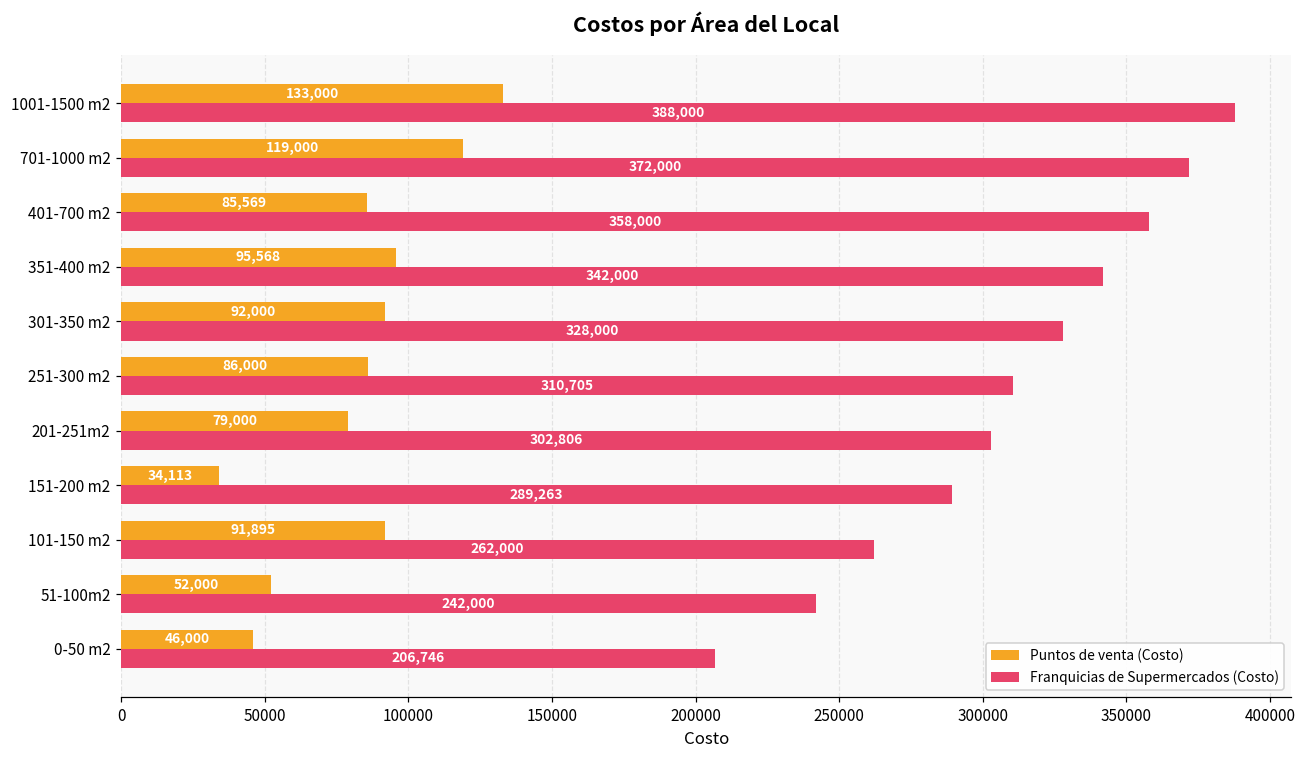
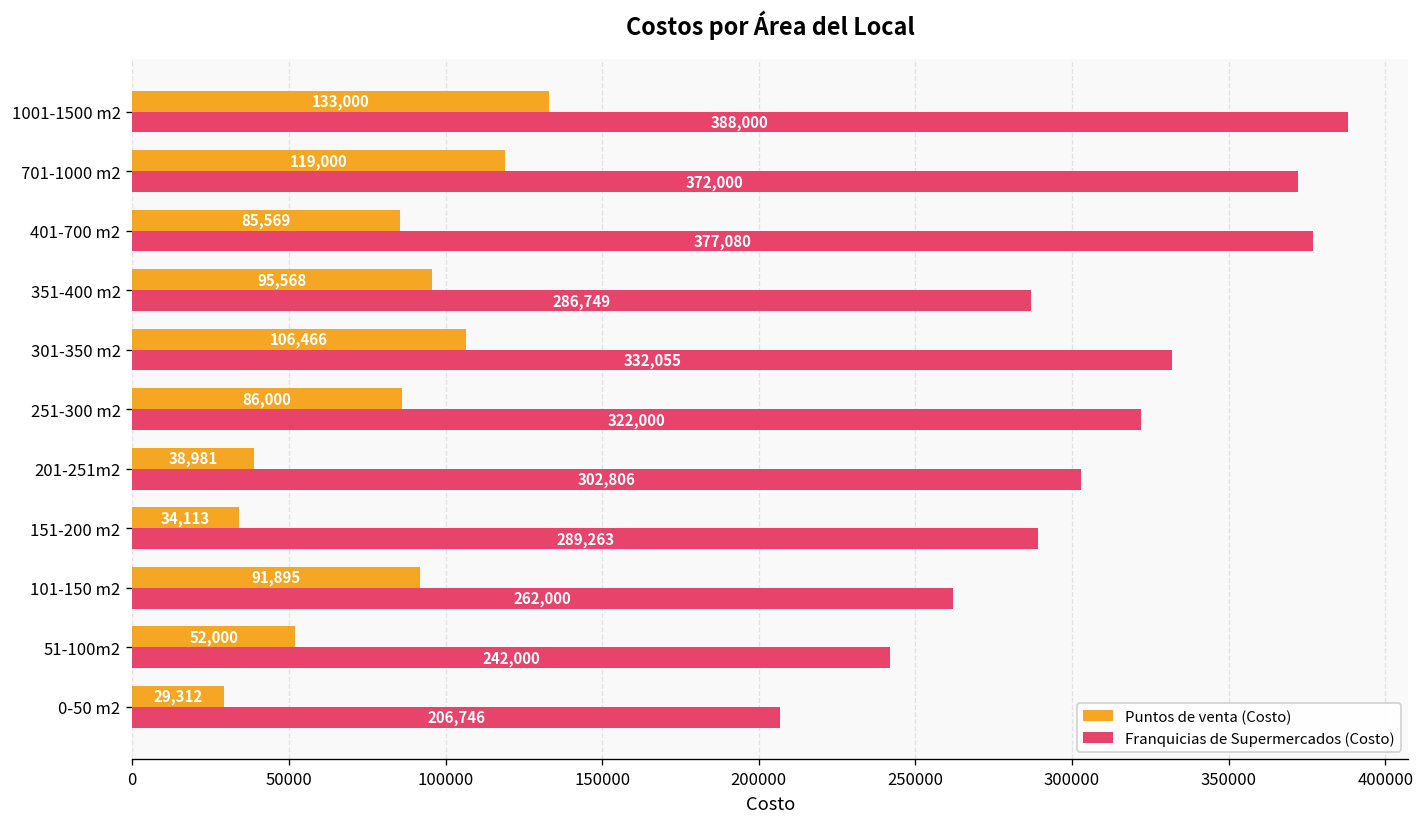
Franquicias de Supermercados (Costo), 401-700 m2: 358,000 -> 377,080
Franquicias de Supermercados (Costo), 351-400 m2: 342,000 -> 286,749
Puntos de venta (Costo), 301-350 m2: 92,000 -> 106,466
Franquicias de Supermercados (Costo), 301-350 m2: 328,000 -> 332,055
Franquicias de Supermercados (Costo), 251-300 m2: 310,705 -> 322,000
Puntos de venta (Costo), 201-251m2: 79,000 -> 38,981
Puntos de venta (Costo), 0-50 m2: 46,000 -> 29,312
